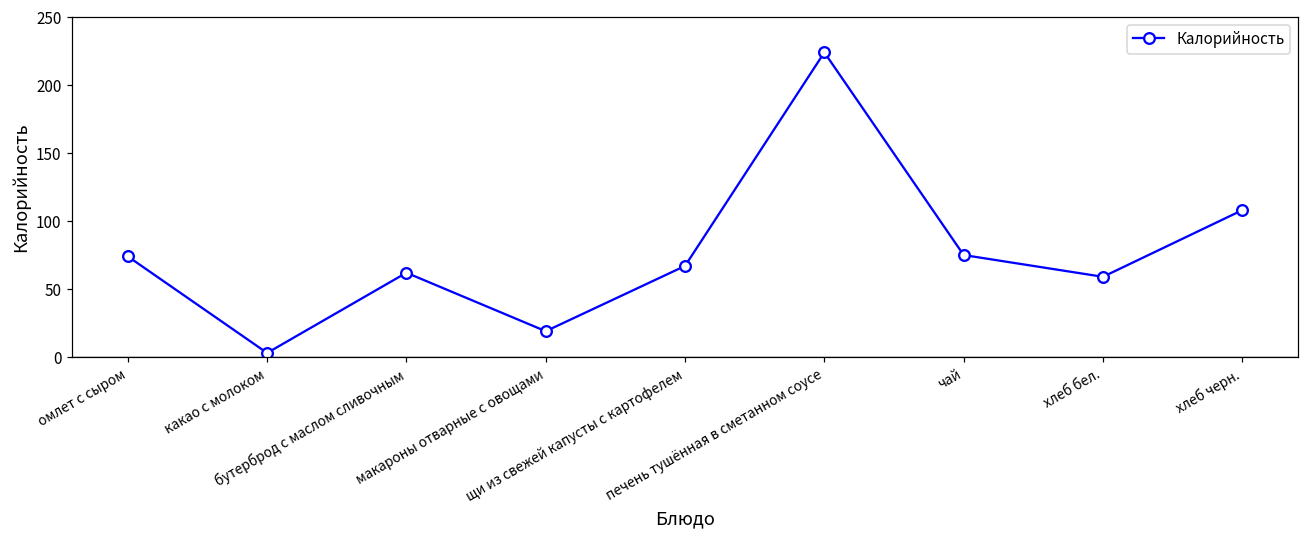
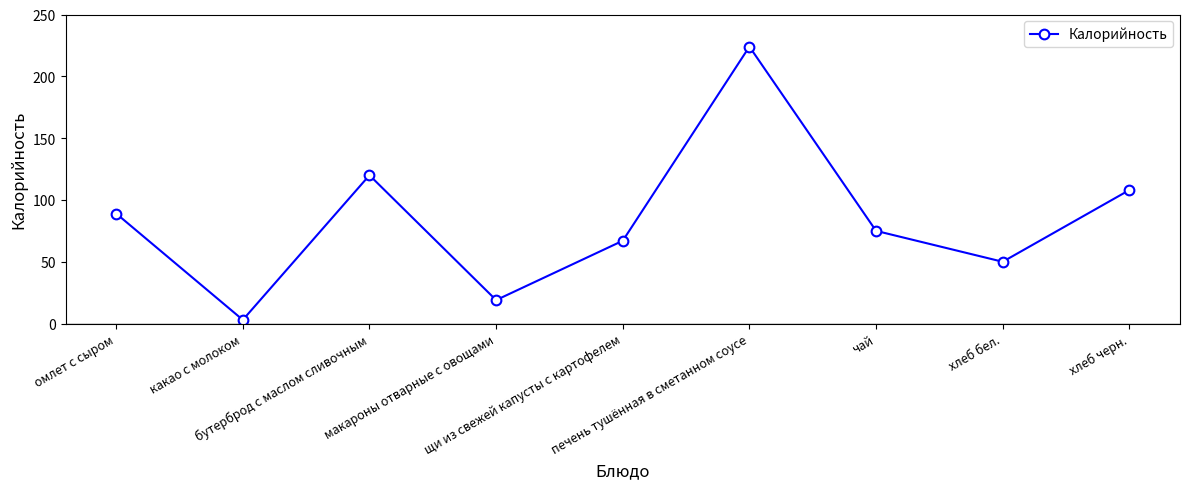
омлет с сыром: 74 -> 89
бутерброд с маслом сливочным: 62 -> 120
хлеб бел.: 59 -> 50
